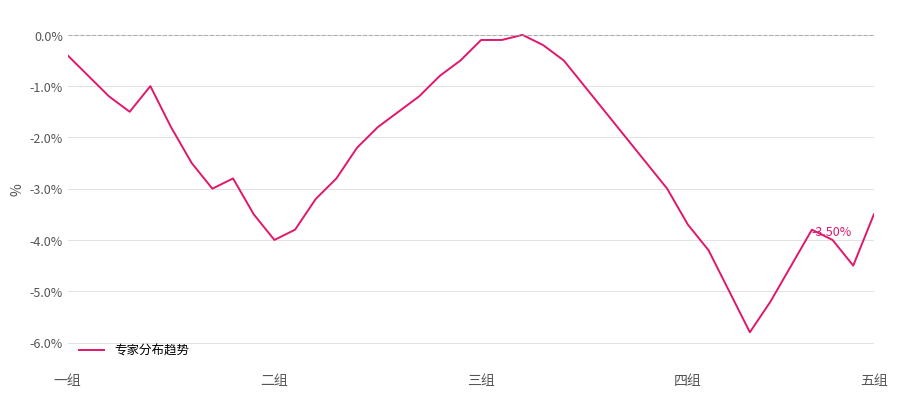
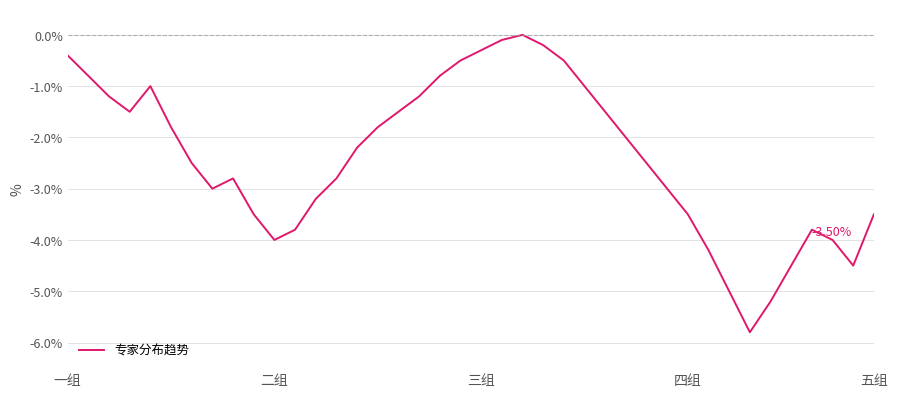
三组: -0.1% -> -0.3%
四组: -3.7% -> -3.5%
